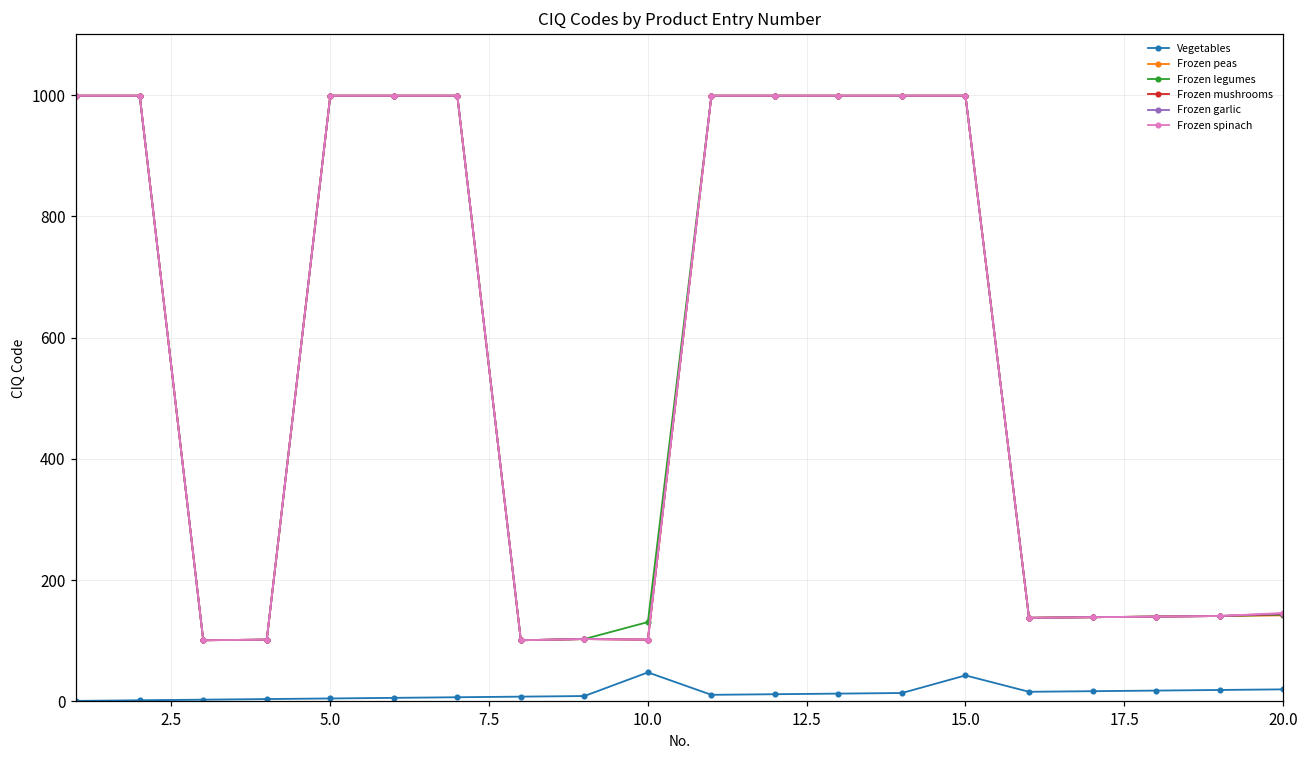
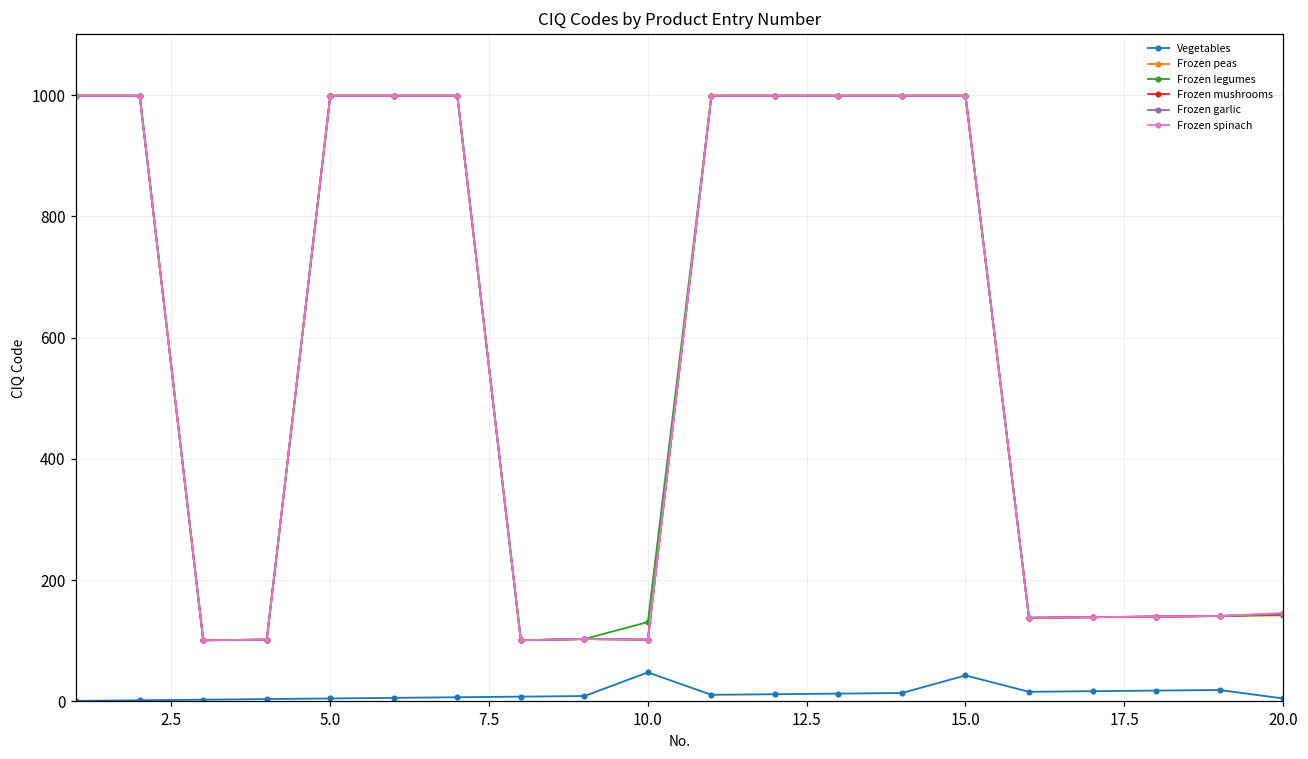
Vegetables, 20.0: 20 -> 10
